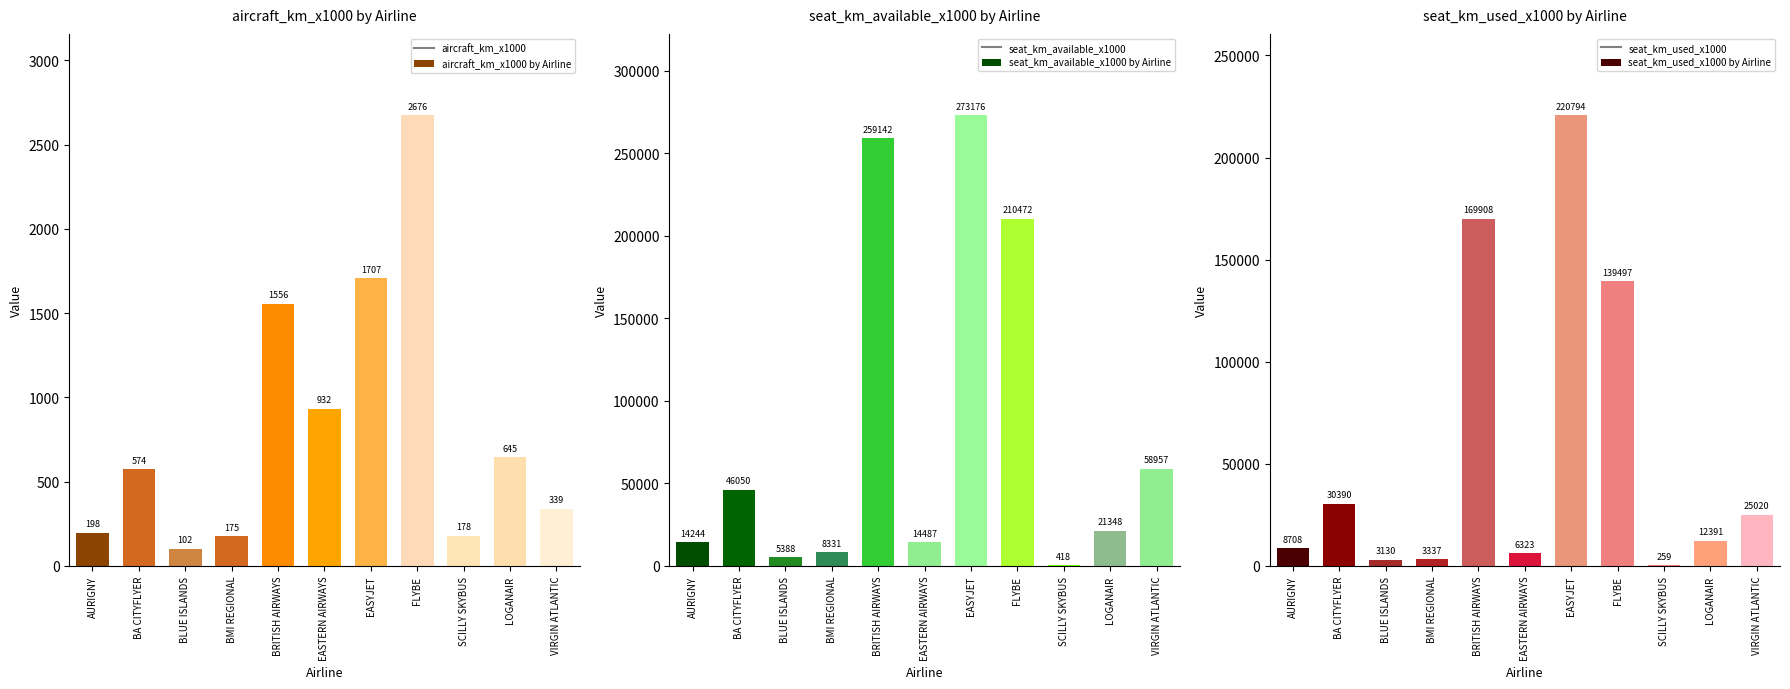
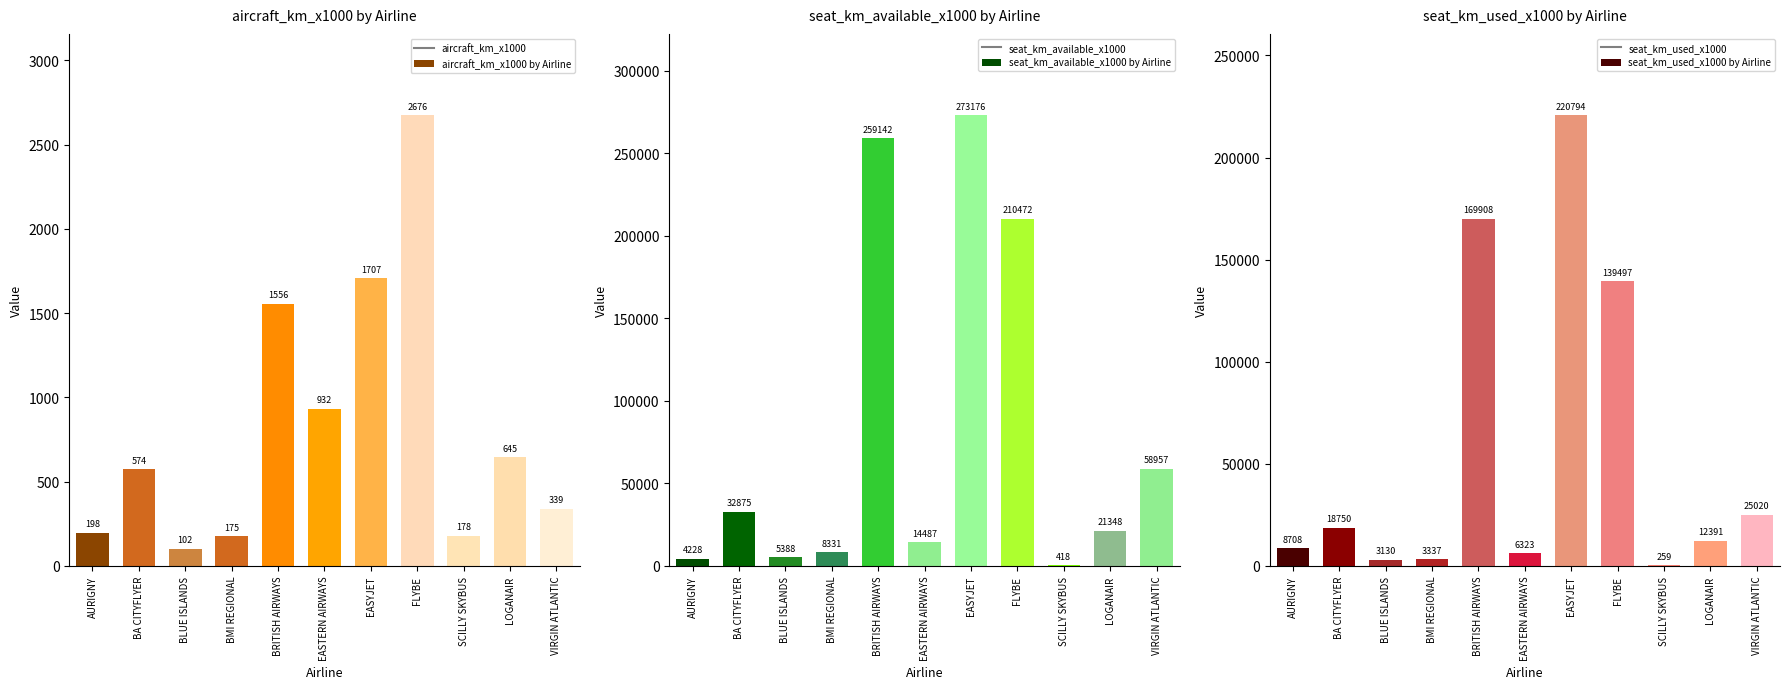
seat_km_available_x1000 by Airline, AURIGNY: 14244 -> 4228
seat_km_available_x1000 by Airline, BA CITYFLYER: 46050 -> 32875
seat_km_used_x1000 by Airline, BA CITYFLYER: 30390 -> 18750
